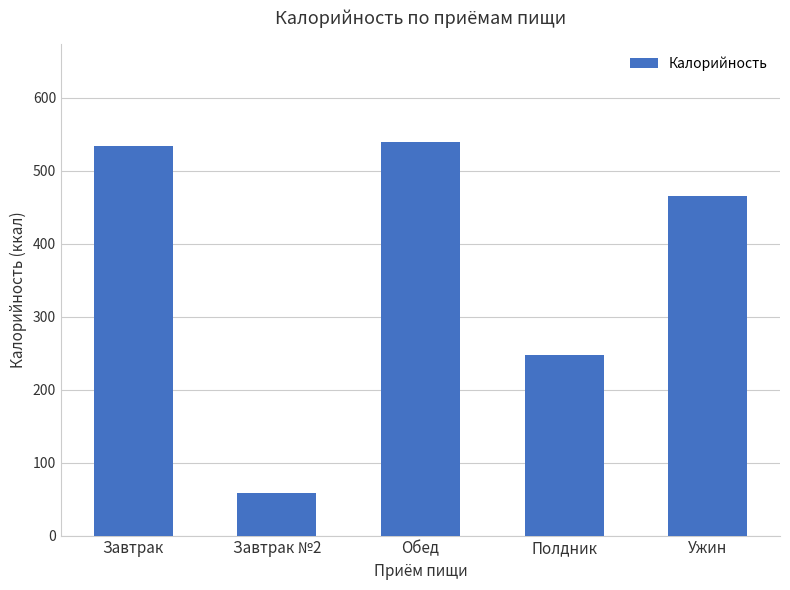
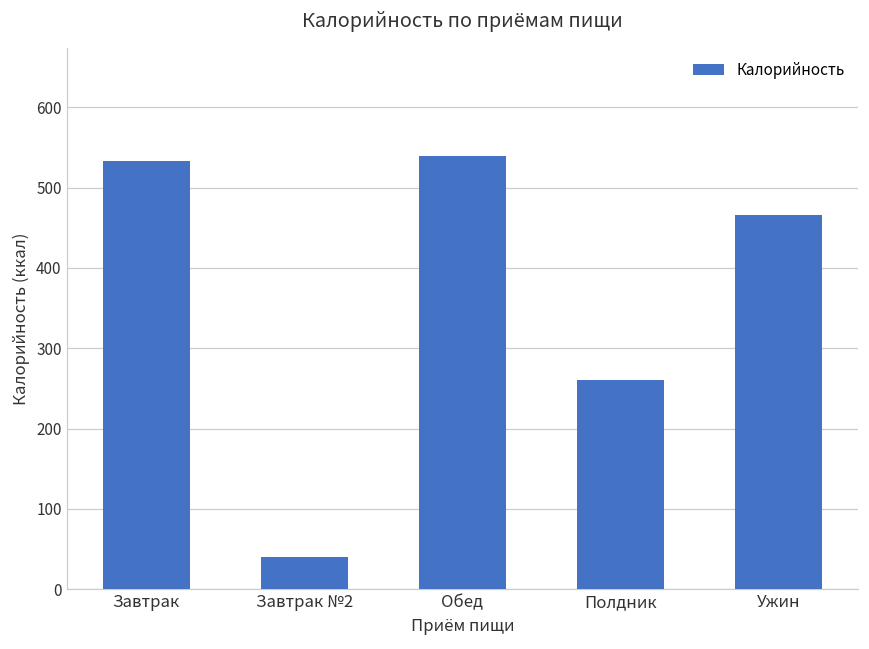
Завтрак №2: 60 -> 40
Полдник: 250 -> 260
